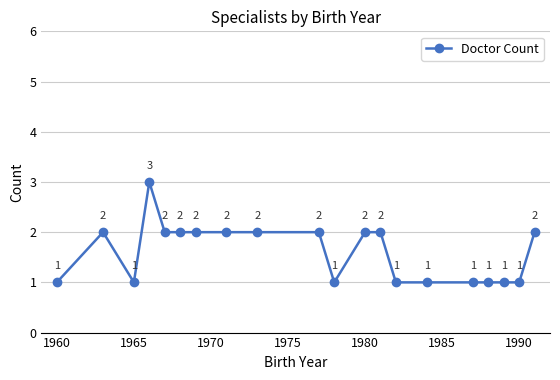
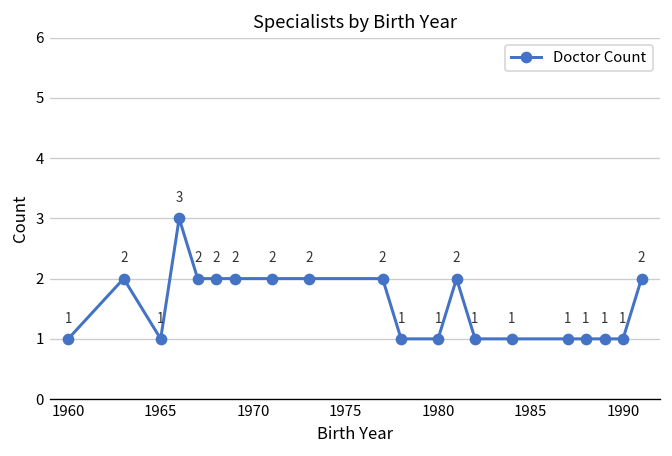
1980: 2 -> 1
